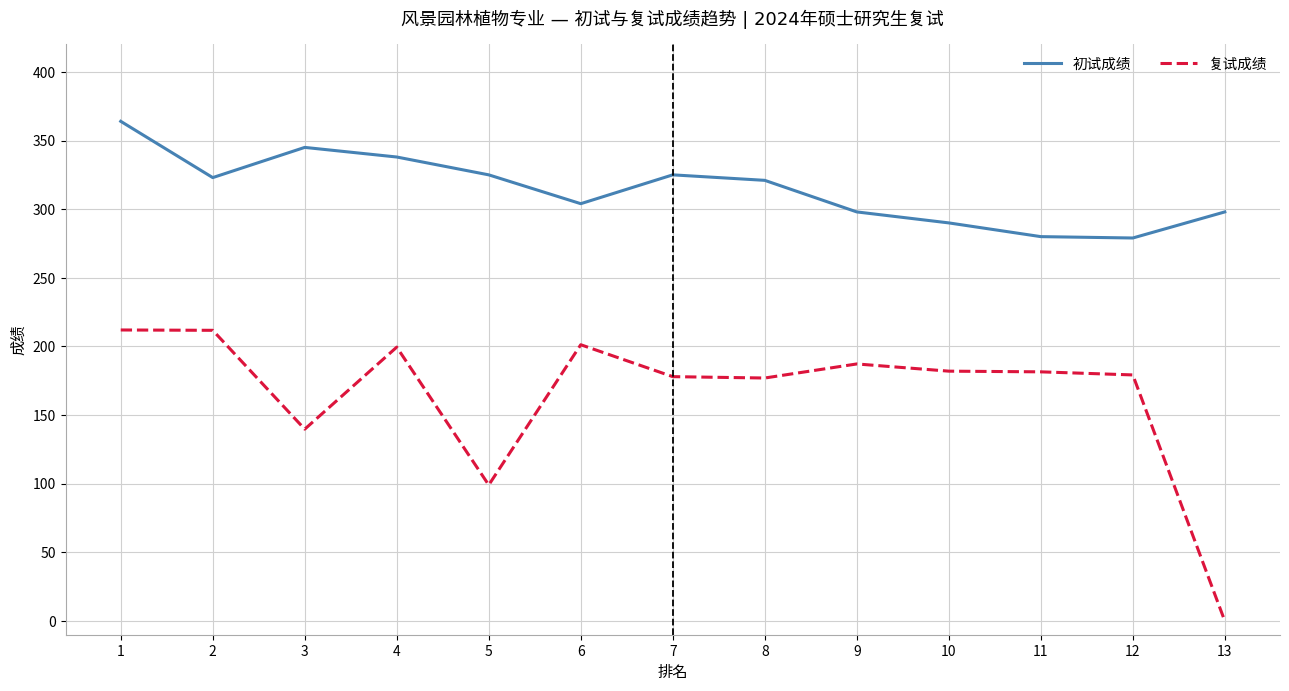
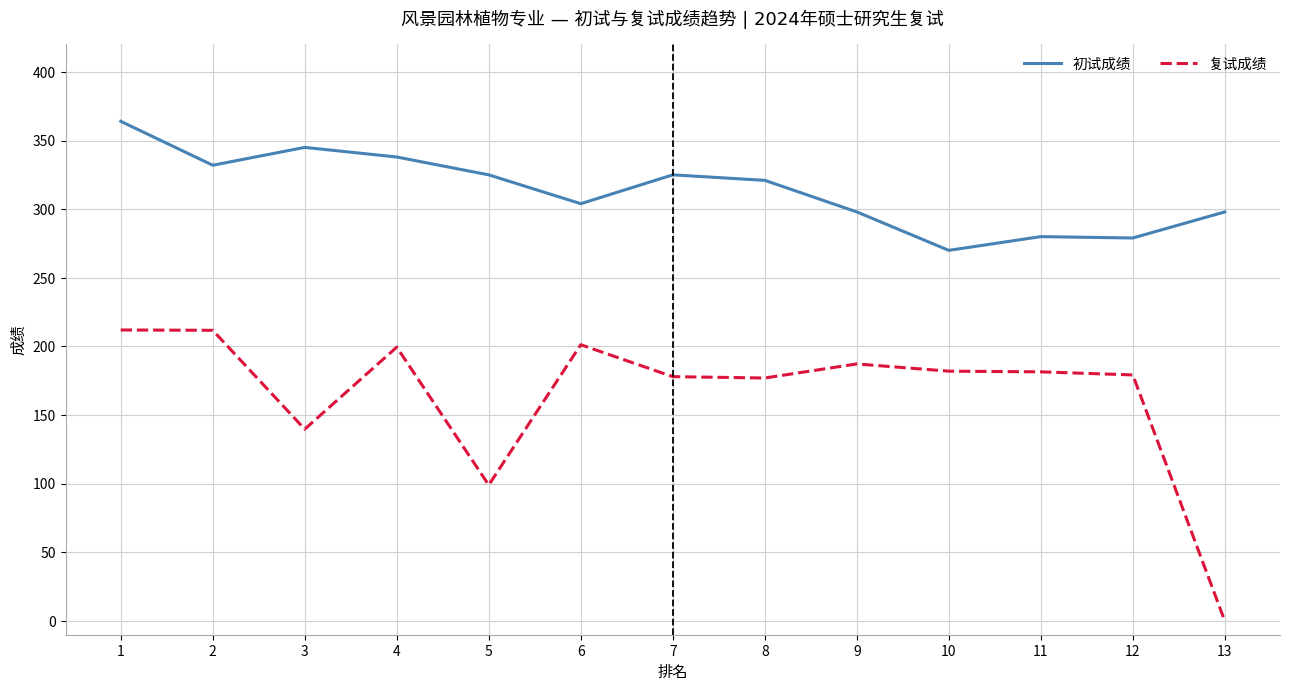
初试成绩, 2: 323 -> 332
初试成绩, 10: 290 -> 270
